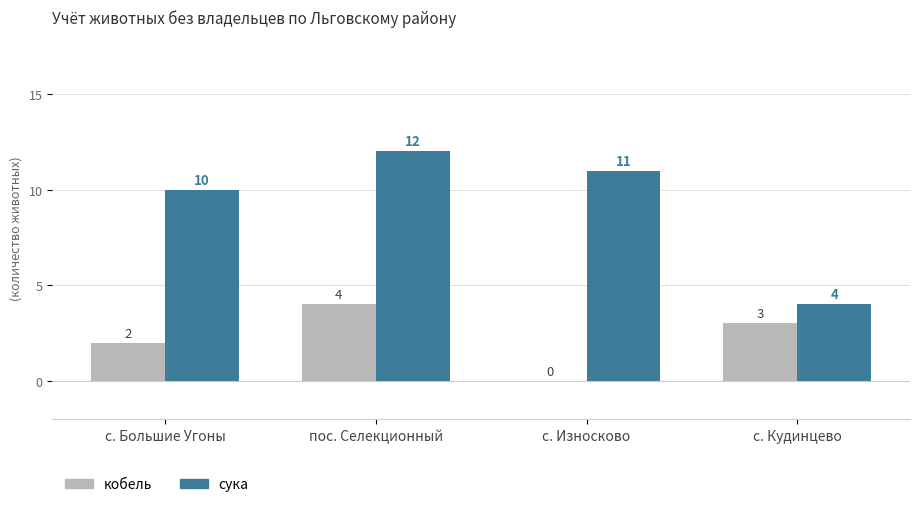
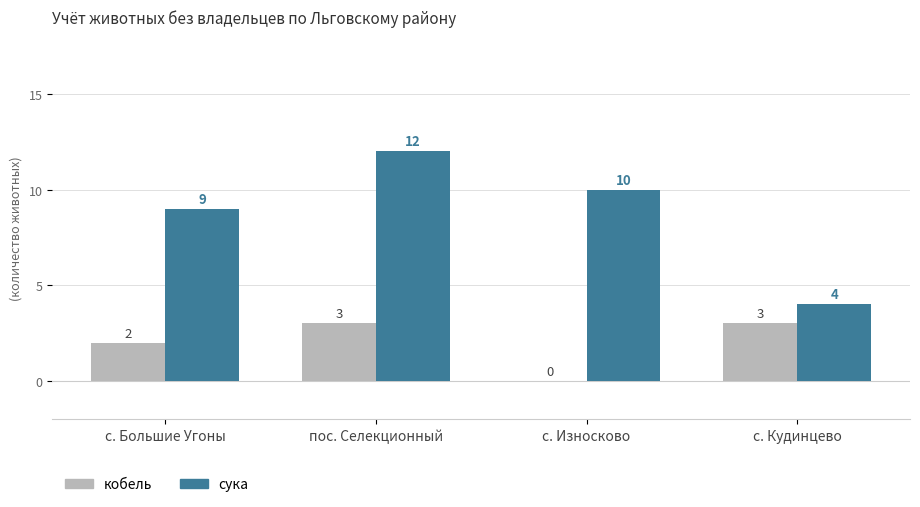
сука, с. Большие Угоны: 10 -> 9
кобель, пос. Селекционный: 4 -> 3
сука, с. Износково: 11 -> 10
